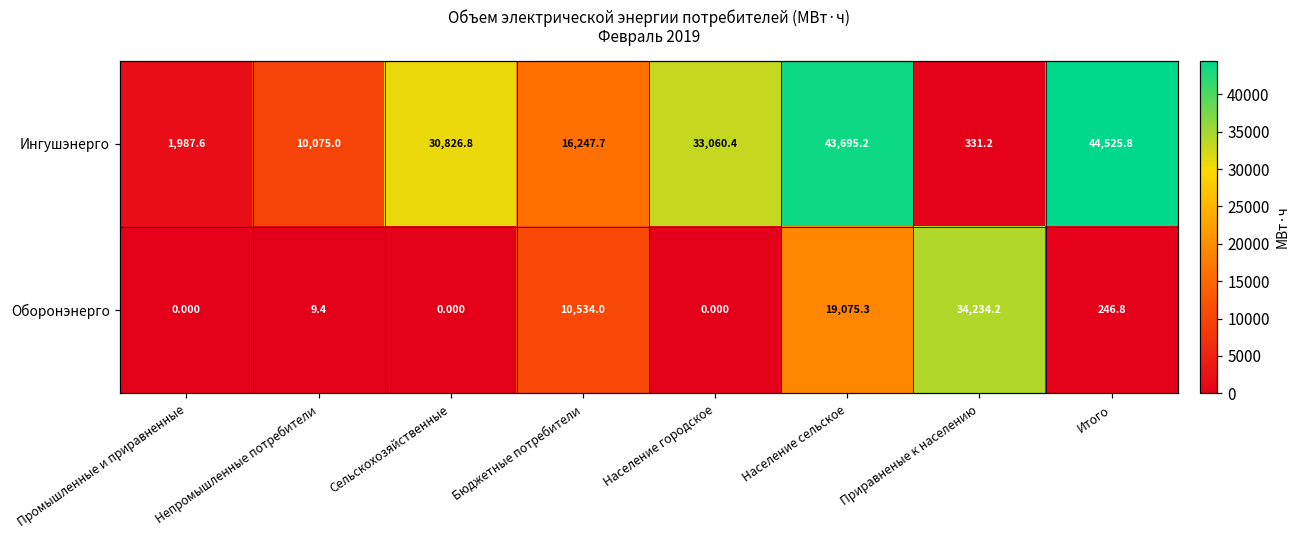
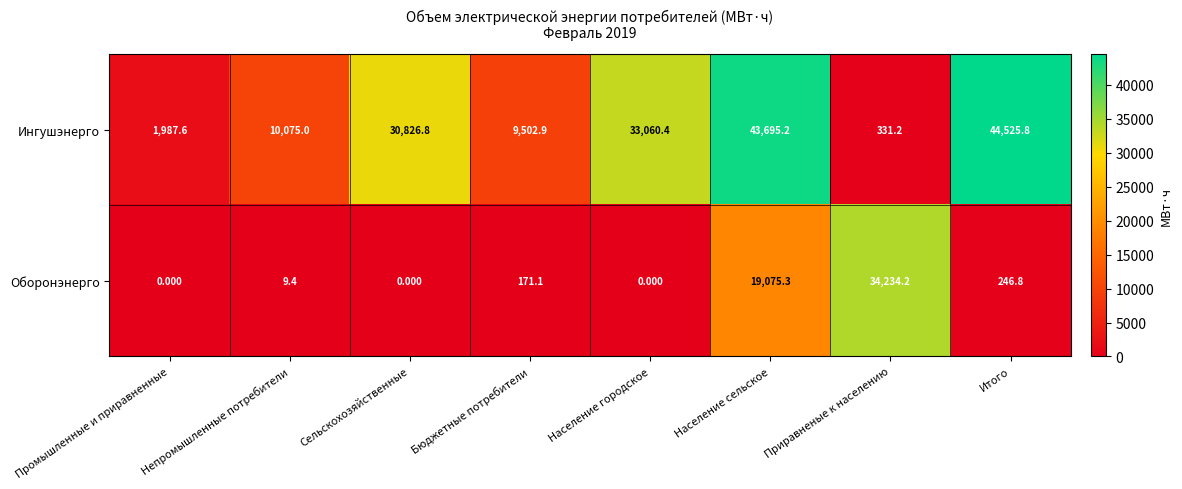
Ингушэнерго, Бюджетные потребители: 16,247.7 -> 9,502.9
Оборонэнерго, Бюджетные потребители: 10,534.0 -> 171.1
